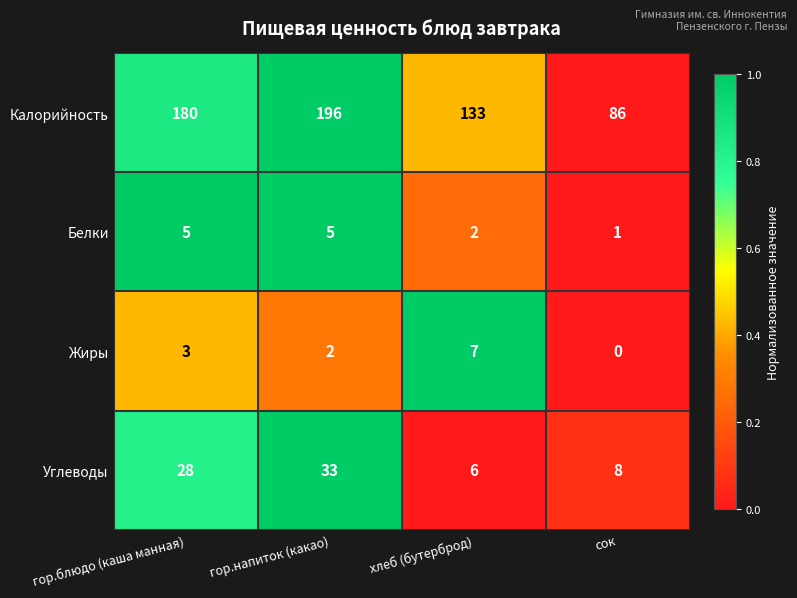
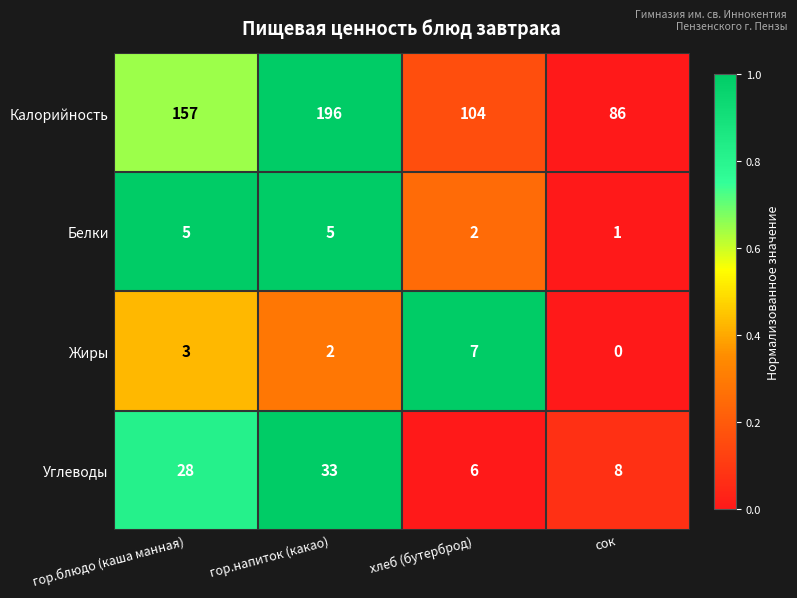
Калорийность, гор.блюдо (каша манная): 180 -> 157
Калорийность, хлеб (бутерброд): 133 -> 104
